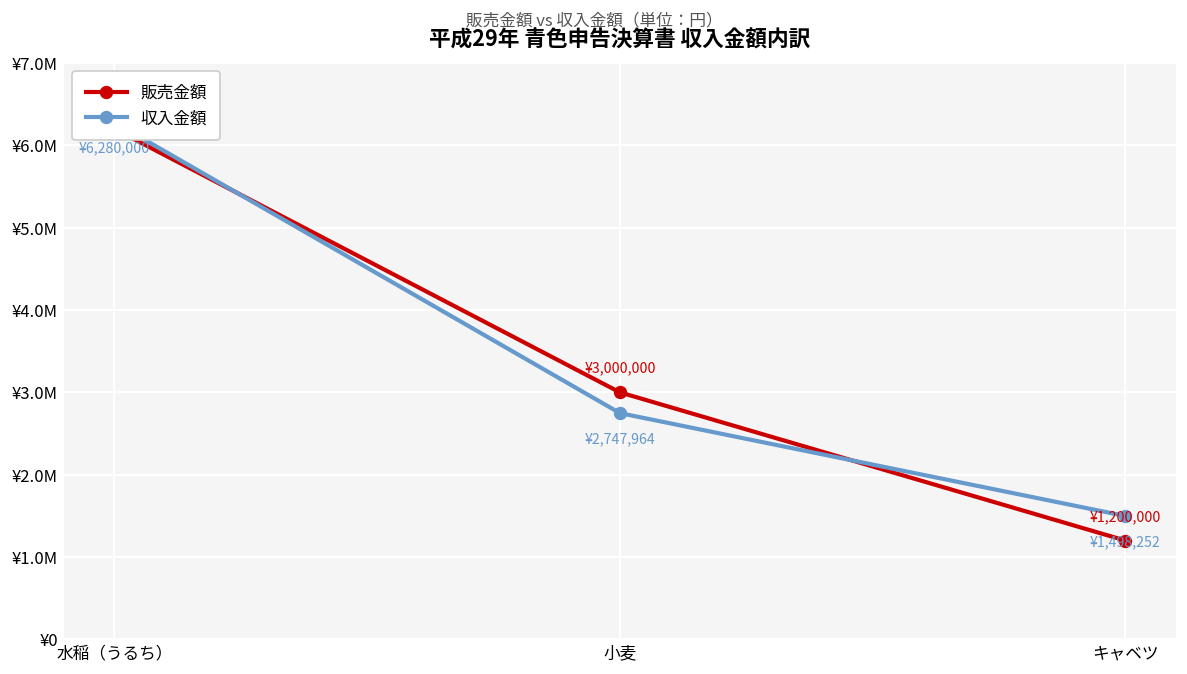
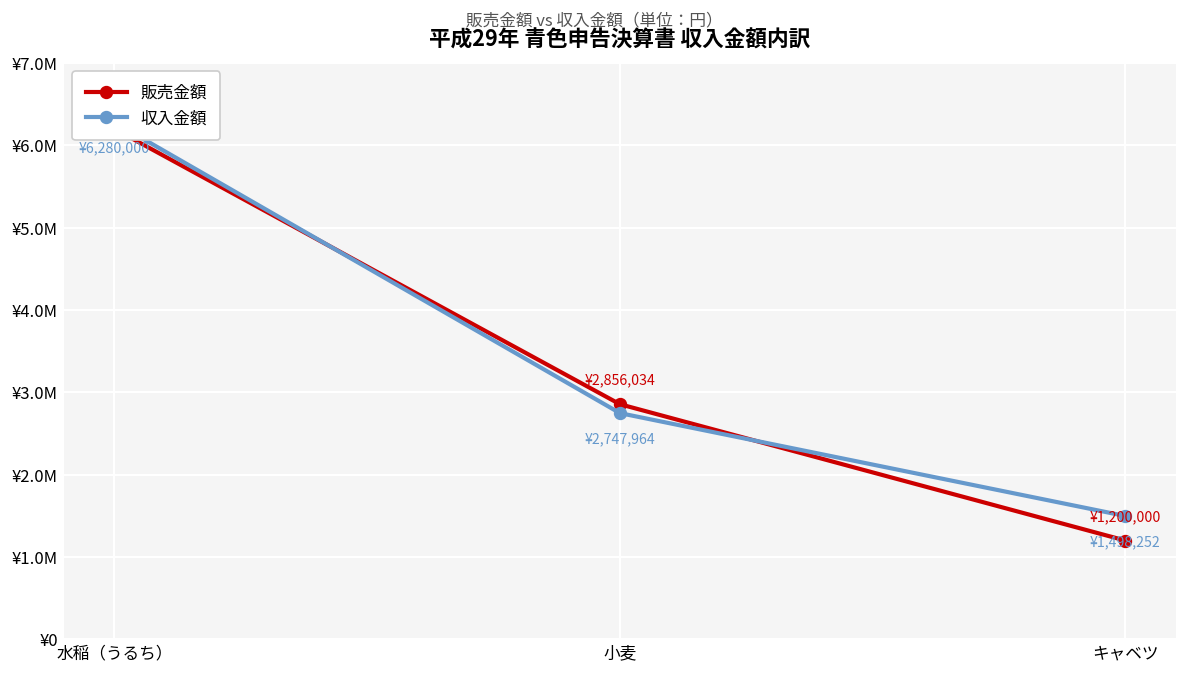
販売金額, 小麦: ¥3,000,000 -> ¥2,856,034
